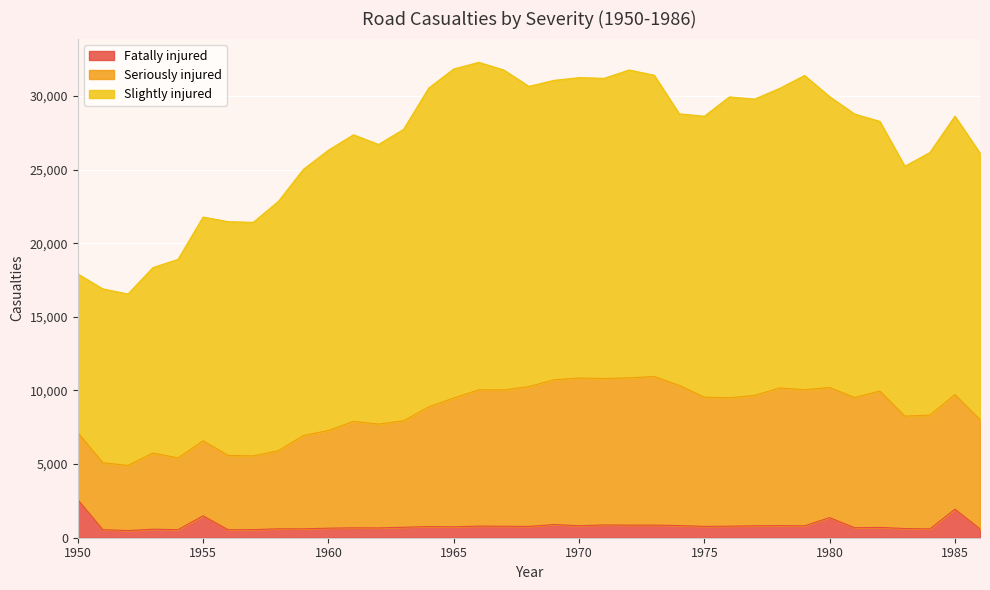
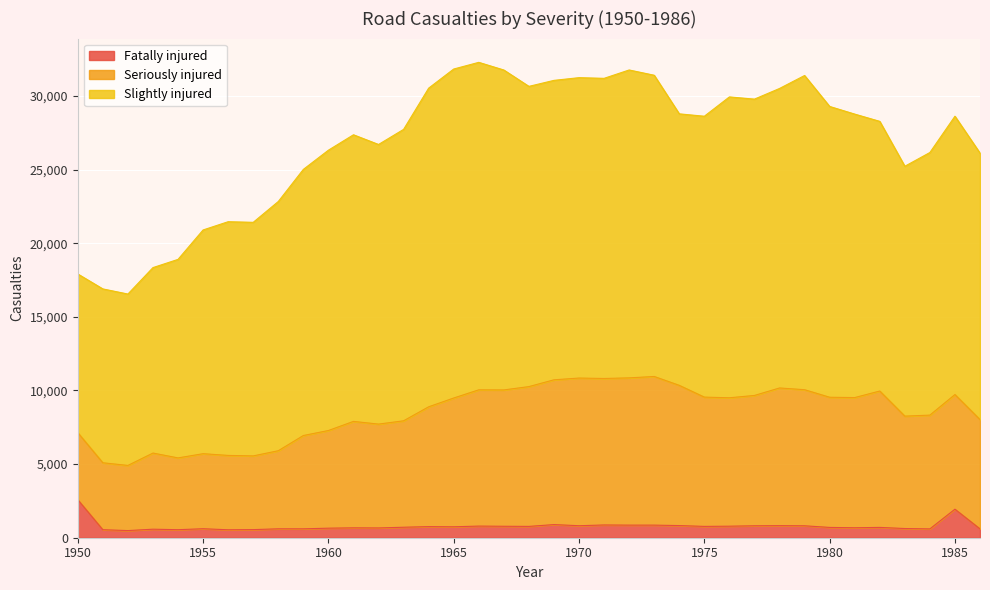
Fatally injured, 1955: 1,500 -> 600
Fatally injured, 1980: 1,400 -> 700
